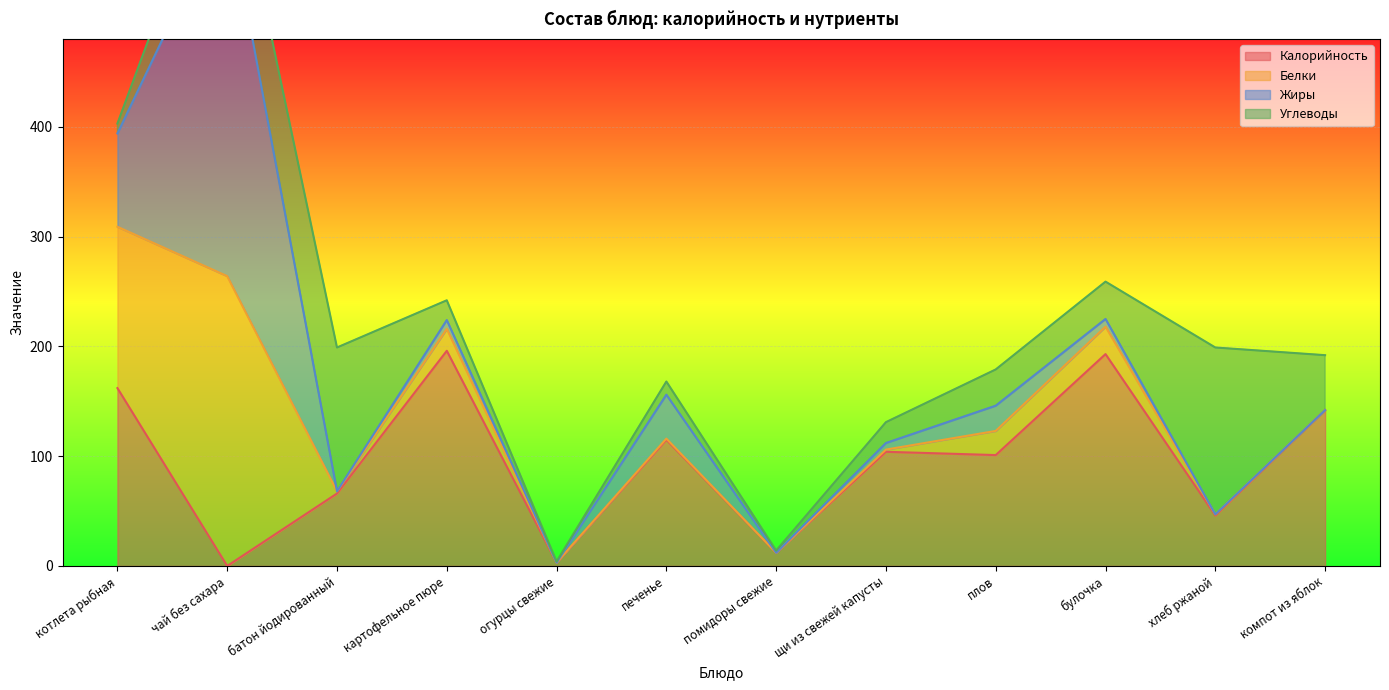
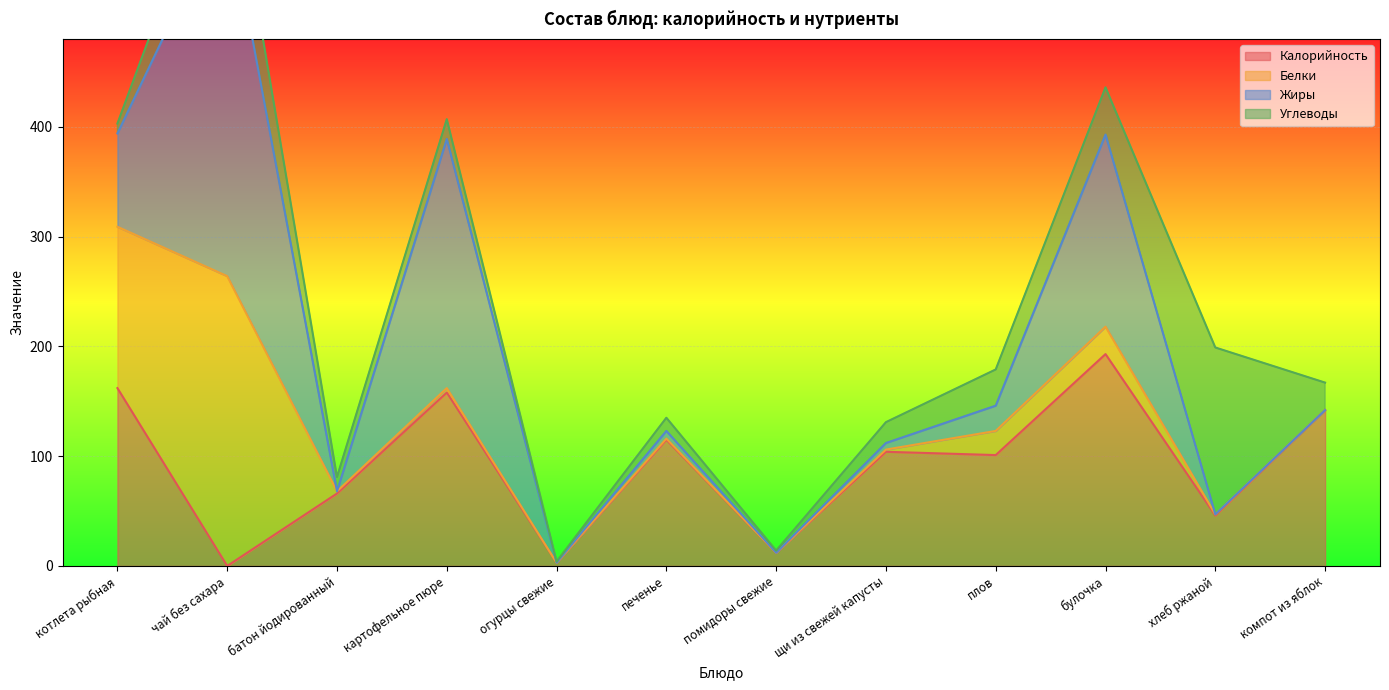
Углеводы, батон йодированный: 131 -> 13
Калорийность, картофельное пюре: 196 -> 158
Белки, картофельное пюре: 20 -> 4
Жиры, картофельное пюре: 8 -> 227
Жиры, печенье: 40 -> 7
Жиры, булочка: 7 -> 175
Углеводы, булочка: 34 -> 43
Углеводы, компот из яблок: 50 -> 25
